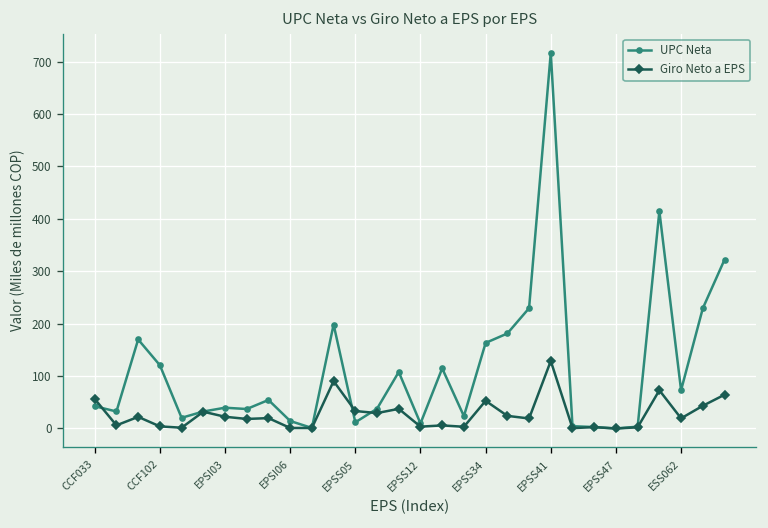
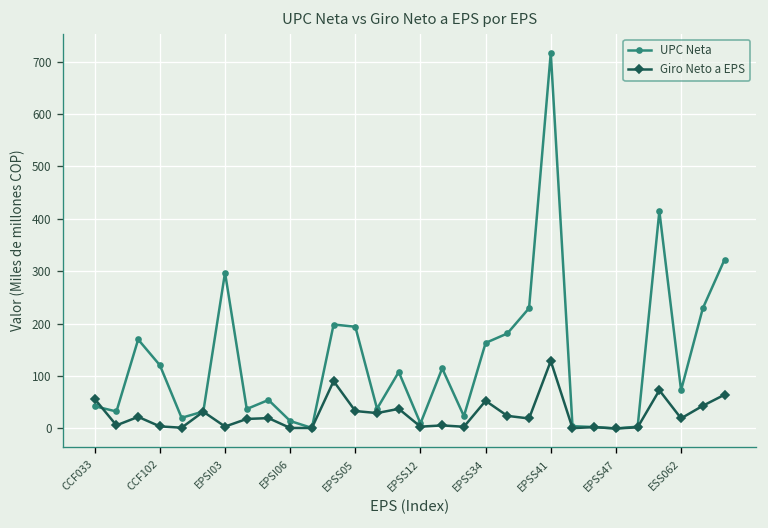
UPC Neta, EPSI03: 40 -> 300
Giro Neto a EPS, EPSI03: 20 -> 0
UPC Neta, EPSS05: 10 -> 190
